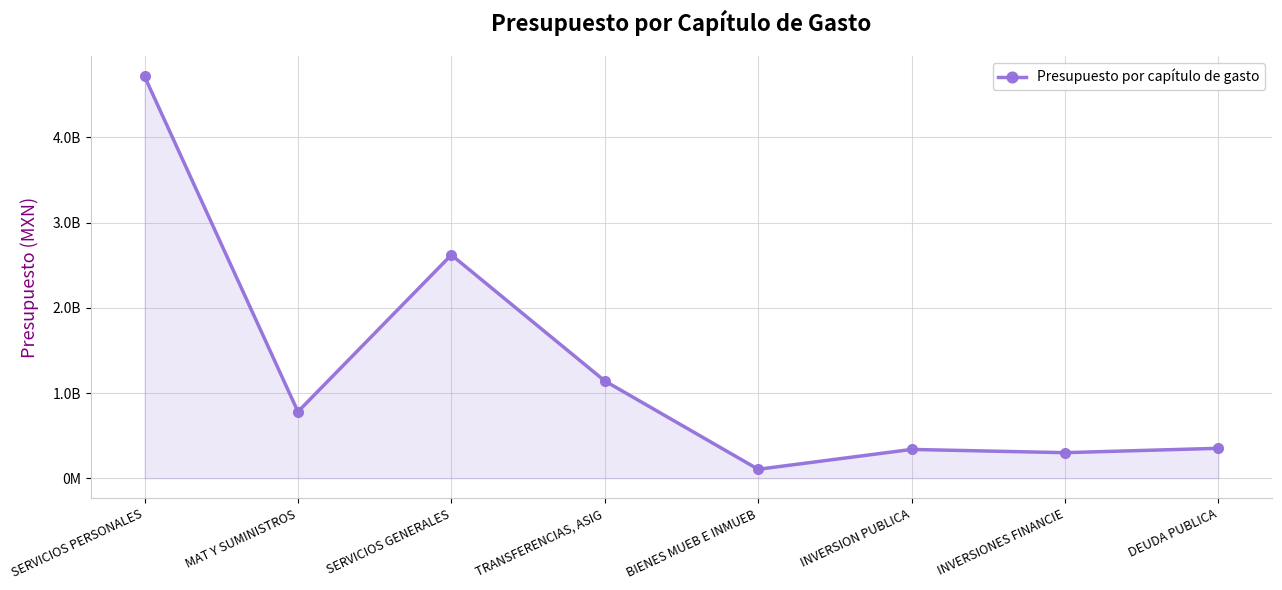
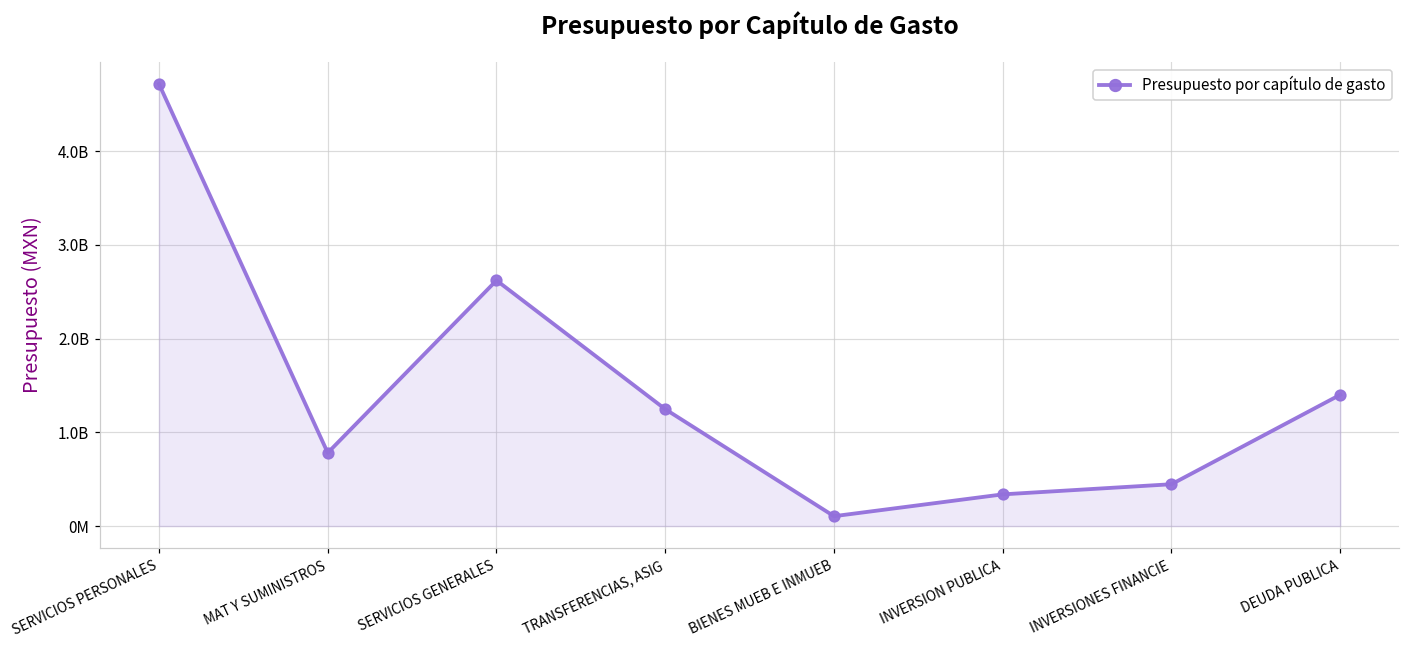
TRANSFERENCIAS, ASIG: 1100000000 -> 1200000000
INVERSIONES FINANCIE: 300000000 -> 400000000
DEUDA PUBLICA: 400000000 -> 1400000000
